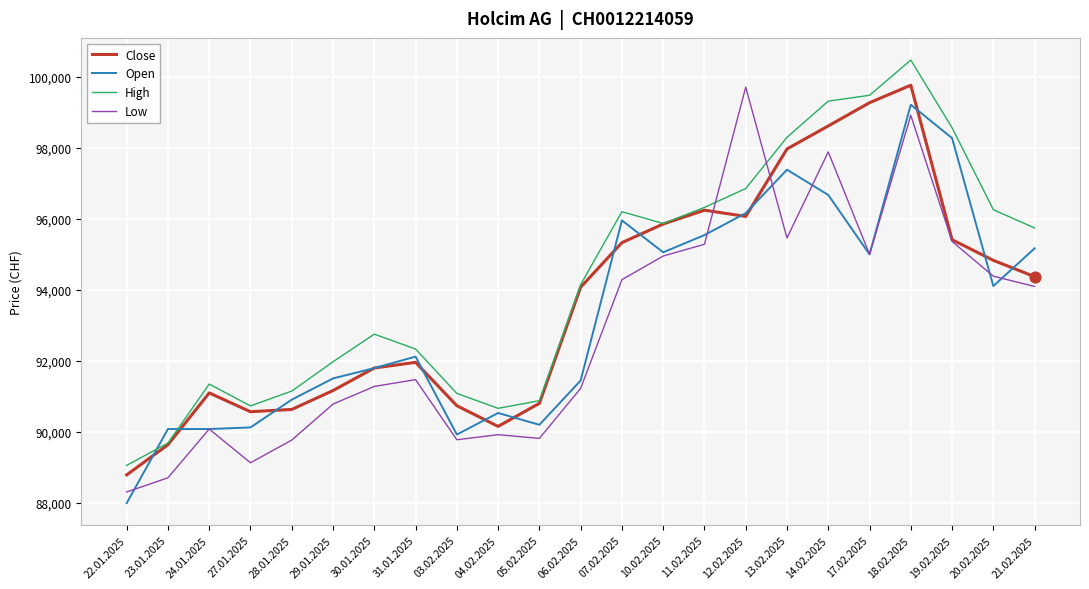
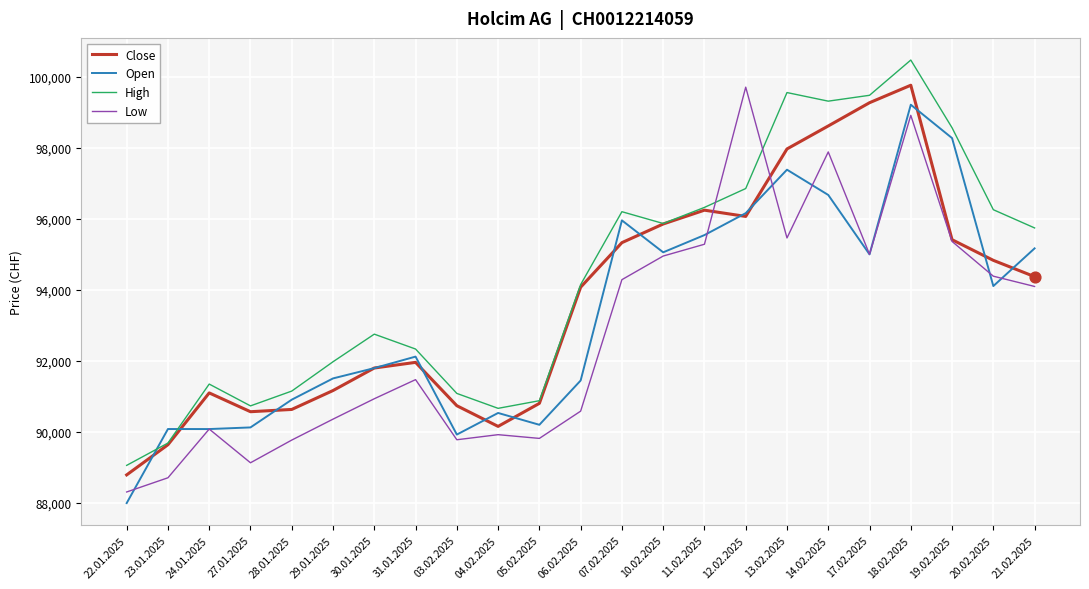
Low, 29.01.2025: 90,800 -> 90,400
Low, 30.01.2025: 91,300 -> 90,900
Low, 06.02.2025: 91,200 -> 90,600
High, 13.02.2025: 98,300 -> 99,600
